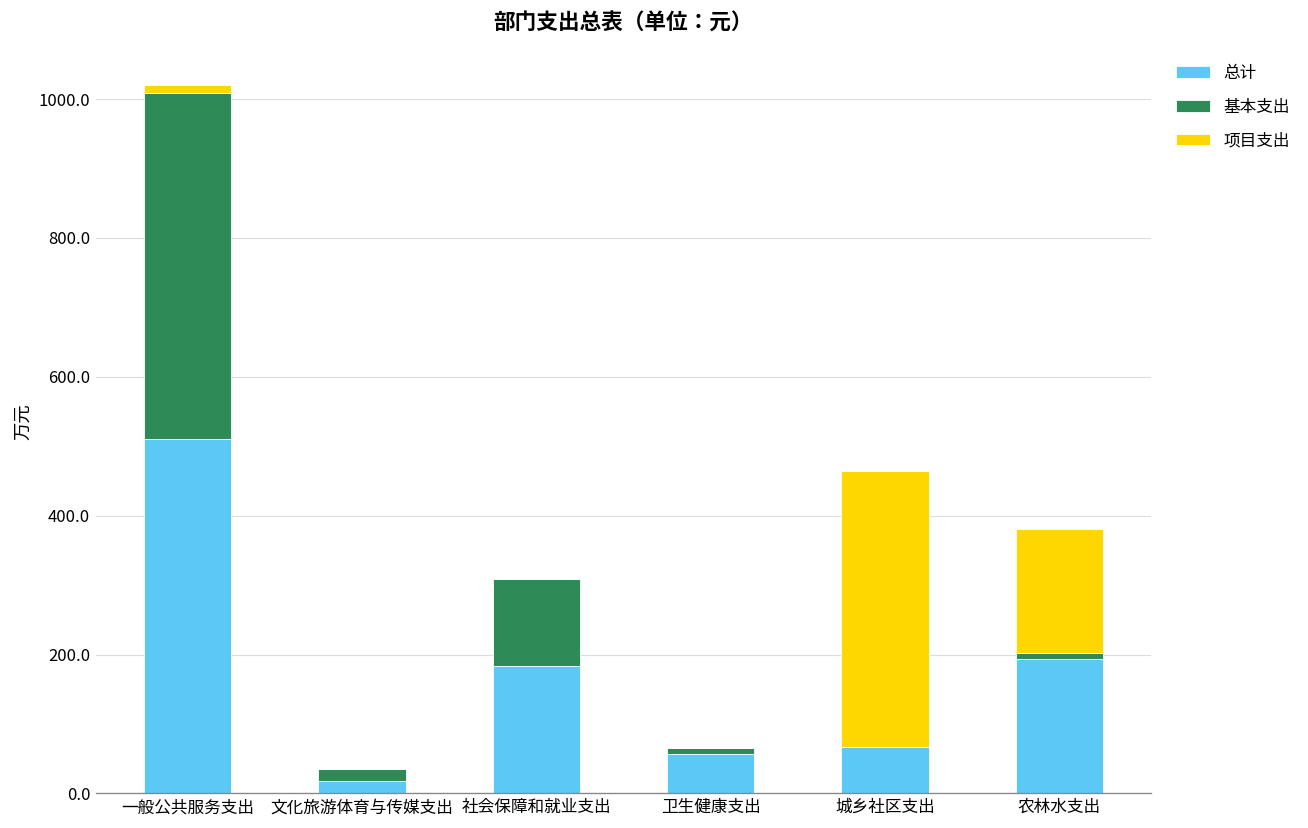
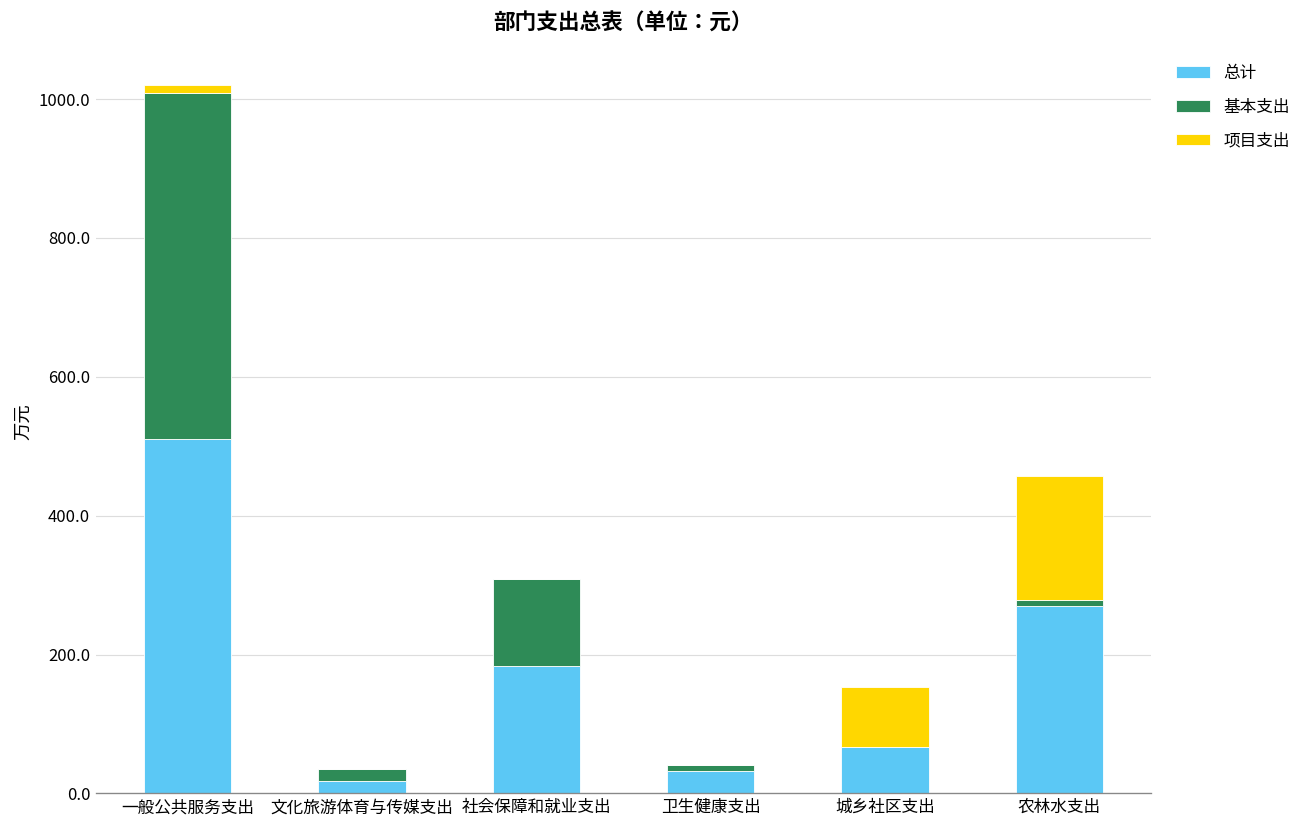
总计, 卫生健康支出: 60 -> 30
项目支出, 城乡社区支出: 400 -> 90
总计, 农林水支出: 190 -> 270
